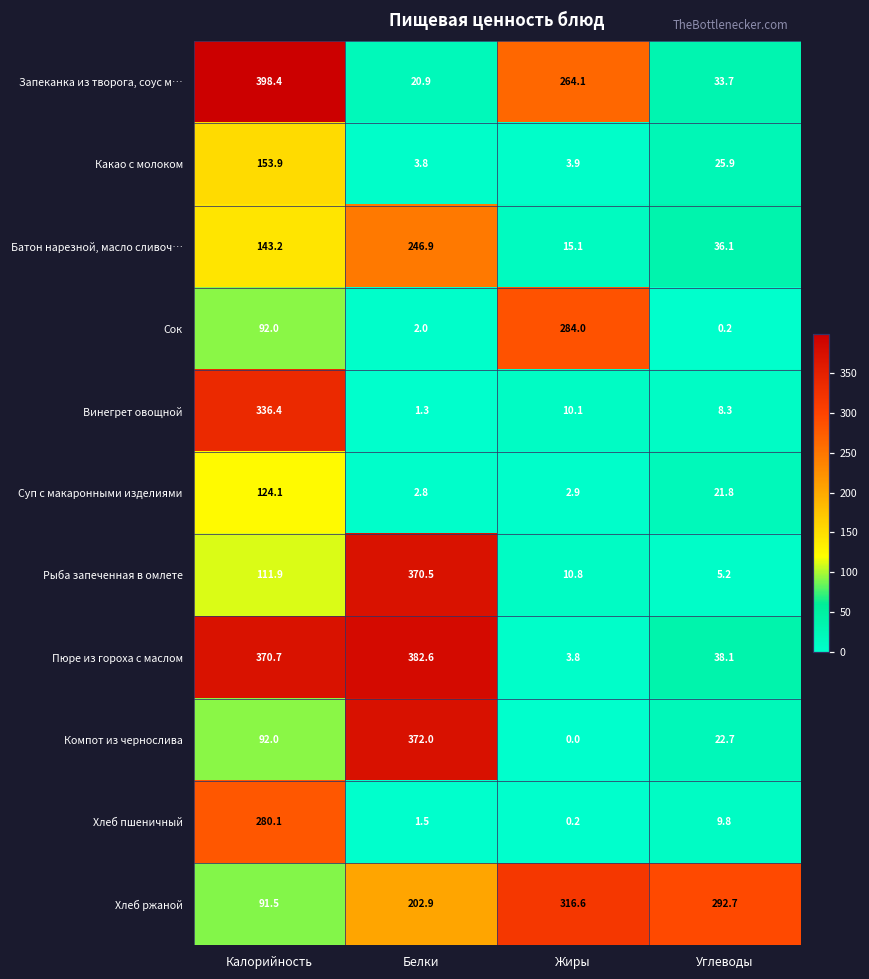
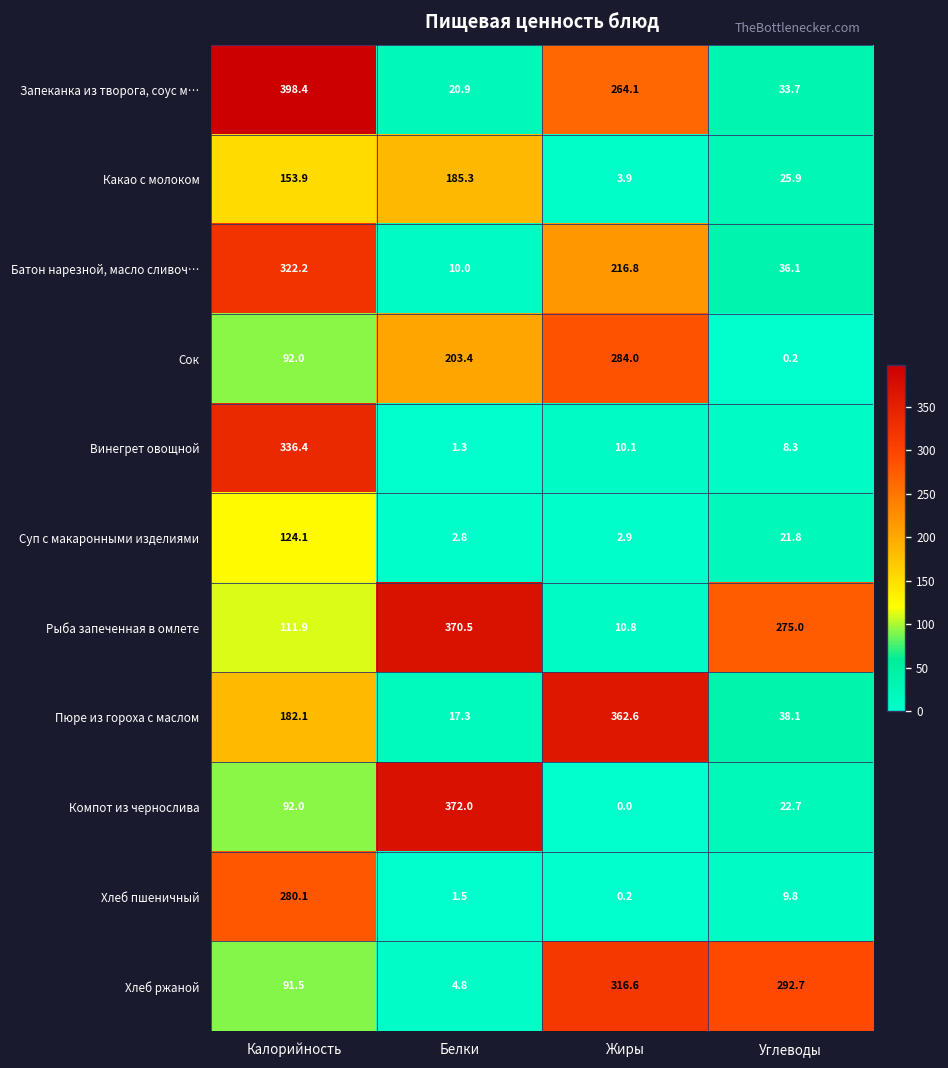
Какао с молоком, Белки: 3.8 -> 185.3
Батон нарезной, масло сливоч…, Калорийность: 143.2 -> 322.2
Батон нарезной, масло сливоч…, Белки: 246.9 -> 10.0
Батон нарезной, масло сливоч…, Жиры: 15.1 -> 216.8
Сок, Белки: 2.0 -> 203.4
Рыба запеченная в омлете, Углеводы: 5.2 -> 275.0
Пюре из гороха с маслом, Калорийность: 370.7 -> 182.1
Пюре из гороха с маслом, Белки: 382.6 -> 17.3
Пюре из гороха с маслом, Жиры: 3.8 -> 362.6
Хлеб ржаной, Белки: 202.9 -> 4.8
